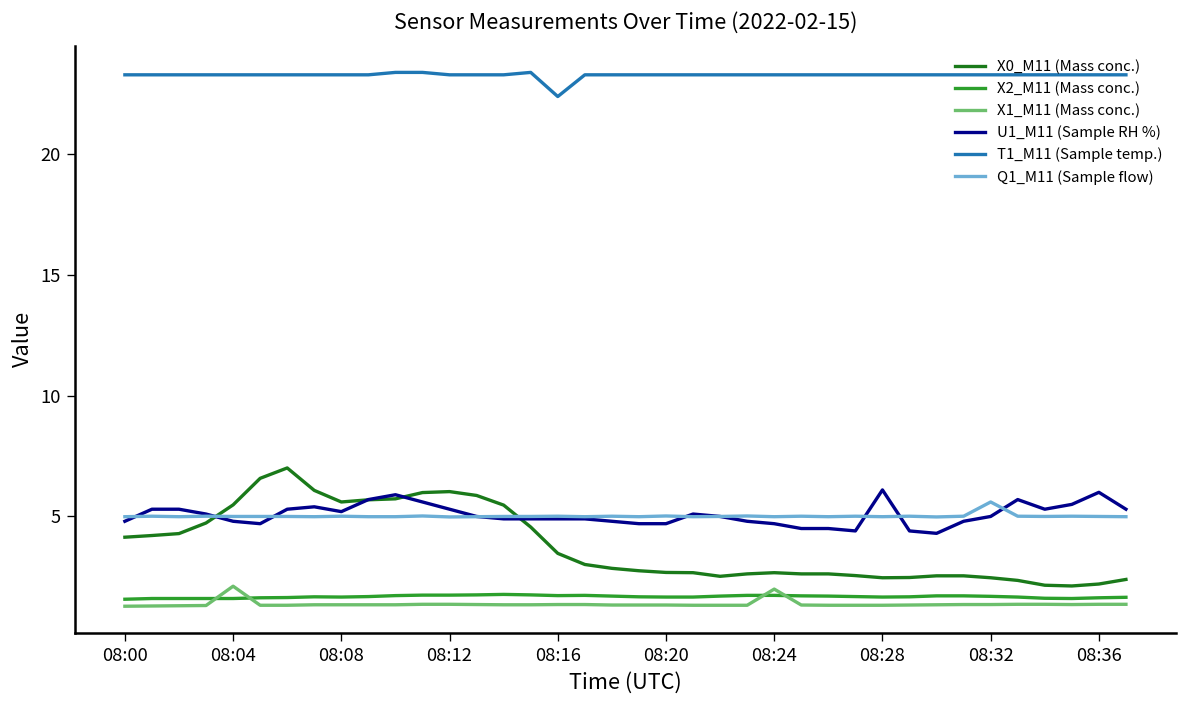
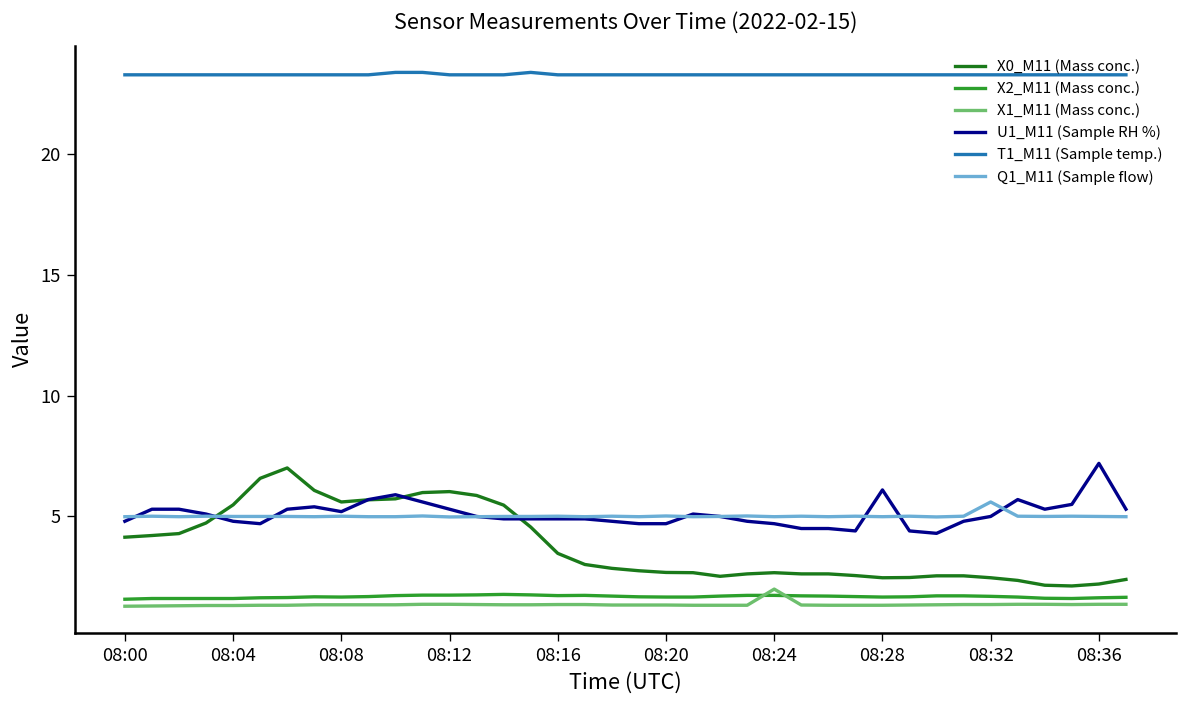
X1_M11 (Mass conc.), 08:04: 2.1 -> 1.3
T1_M11 (Sample temp.), 08:16: 22.4 -> 23.3
U1_M11 (Sample RH %), 08:36: 6.0 -> 7.2
